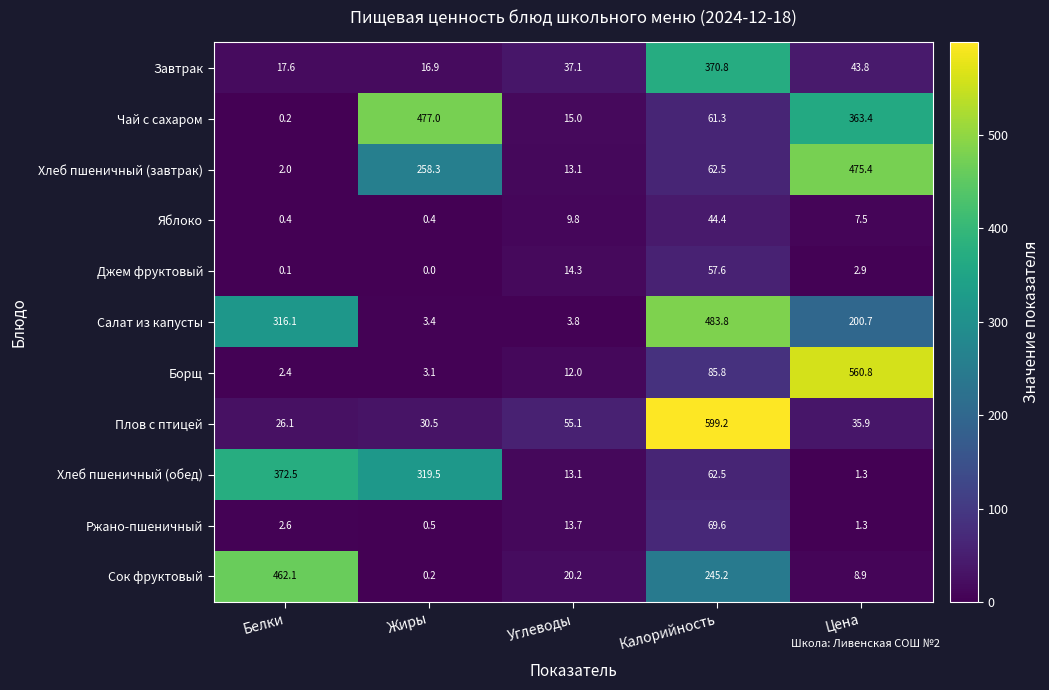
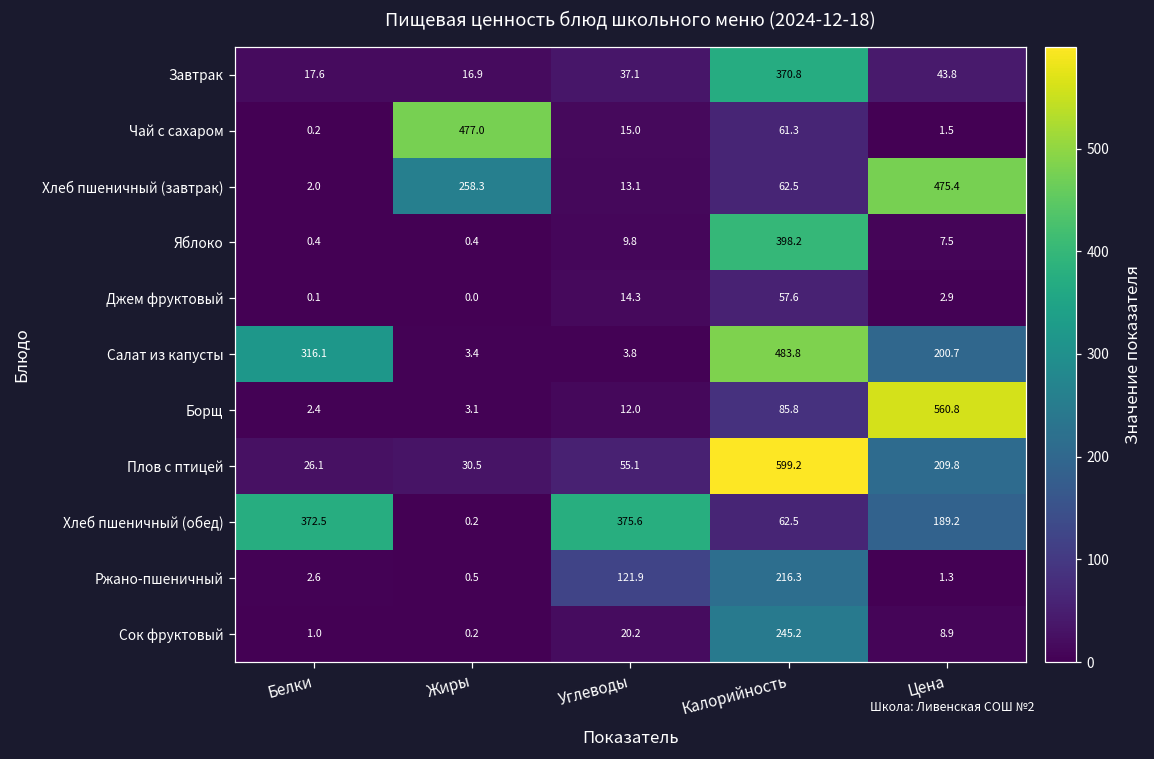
Чай с сахаром, Цена: 363.4 -> 1.5
Яблоко, Калорийность: 44.4 -> 398.2
Плов с птицей, Цена: 35.9 -> 209.8
Хлеб пшеничный (обед), Жиры: 319.5 -> 0.2
Хлеб пшеничный (обед), Углеводы: 13.1 -> 375.6
Хлеб пшеничный (обед), Цена: 1.3 -> 189.2
Ржано-пшеничный, Углеводы: 13.7 -> 121.9
Ржано-пшеничный, Калорийность: 69.6 -> 216.3
Сок фруктовый, Белки: 462.1 -> 1.0
